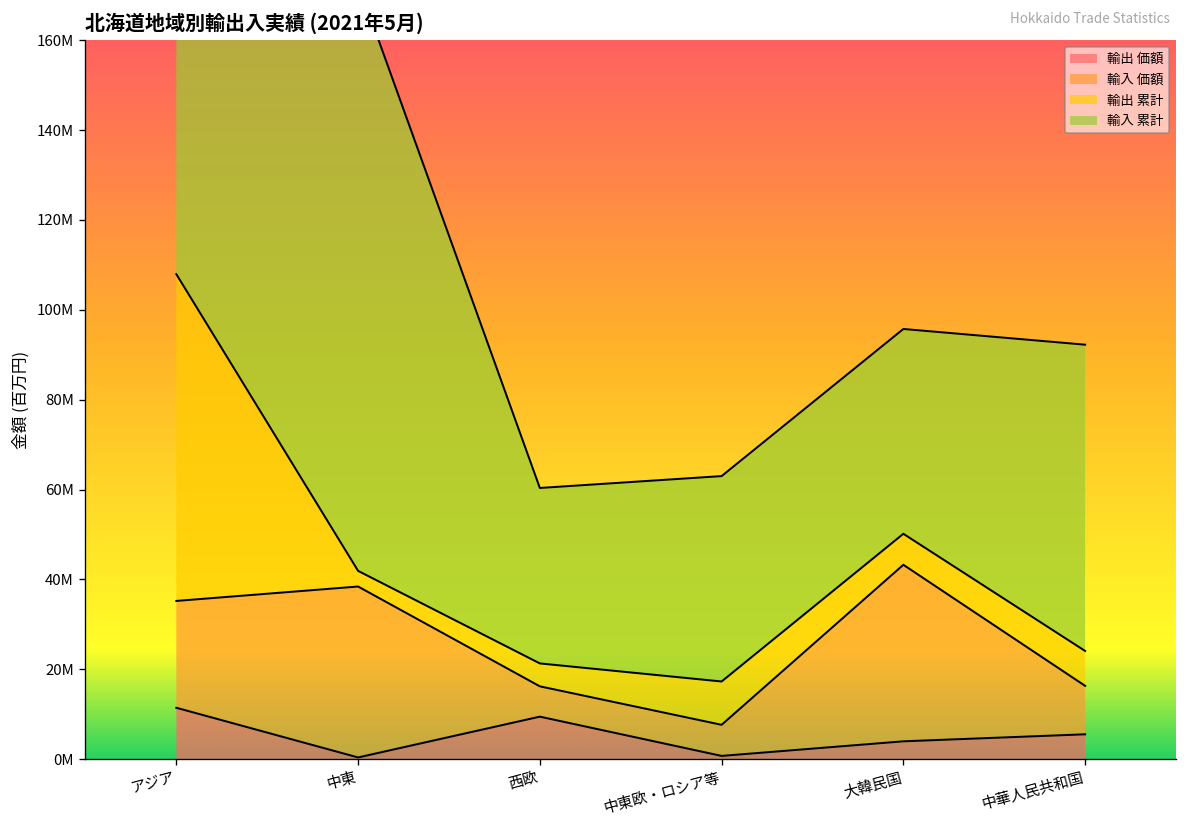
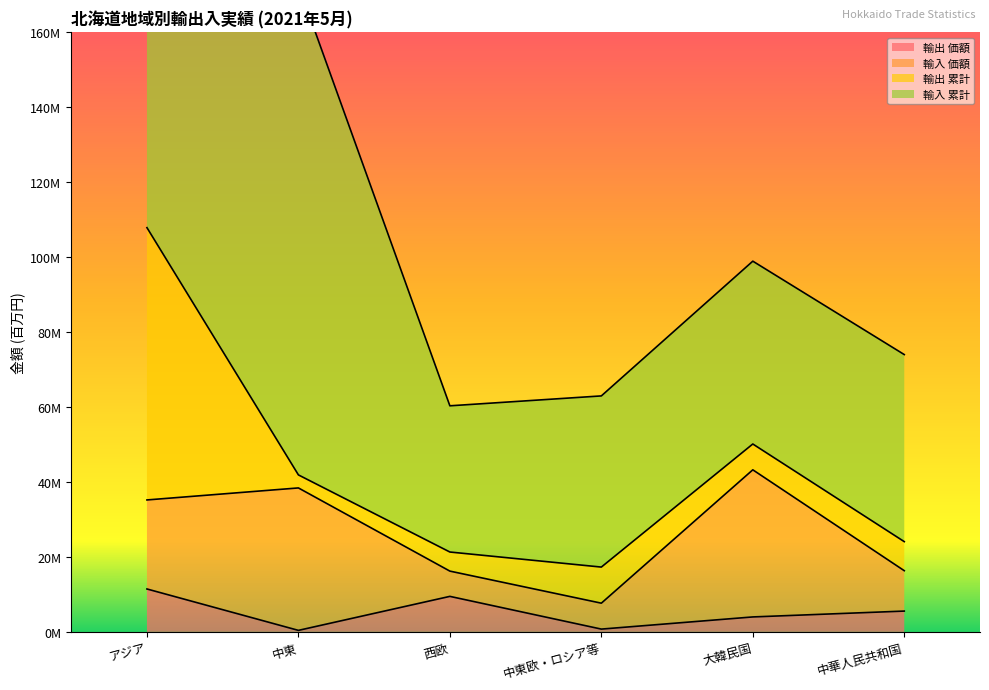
輸入 累計, 大韓民国: 46000000 -> 49000000
輸入 累計, 中華人民共和国: 68000000 -> 50000000
